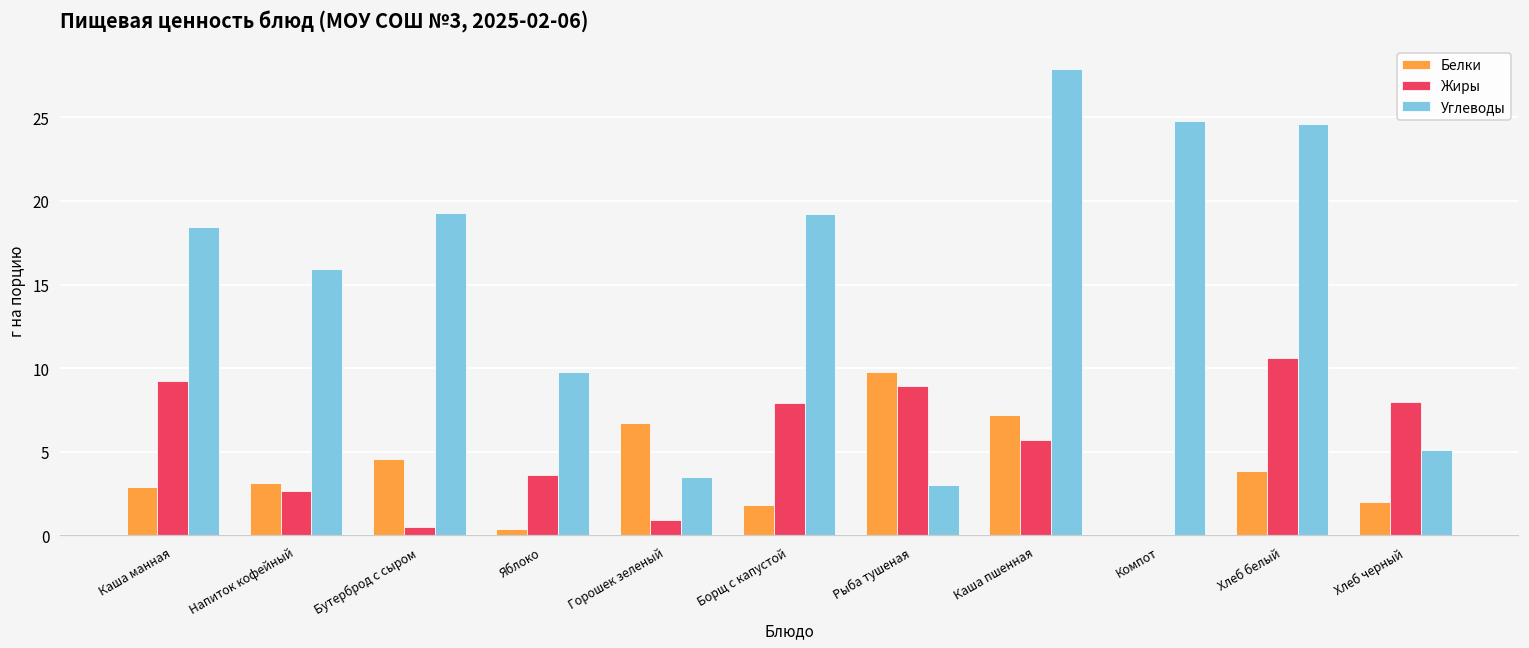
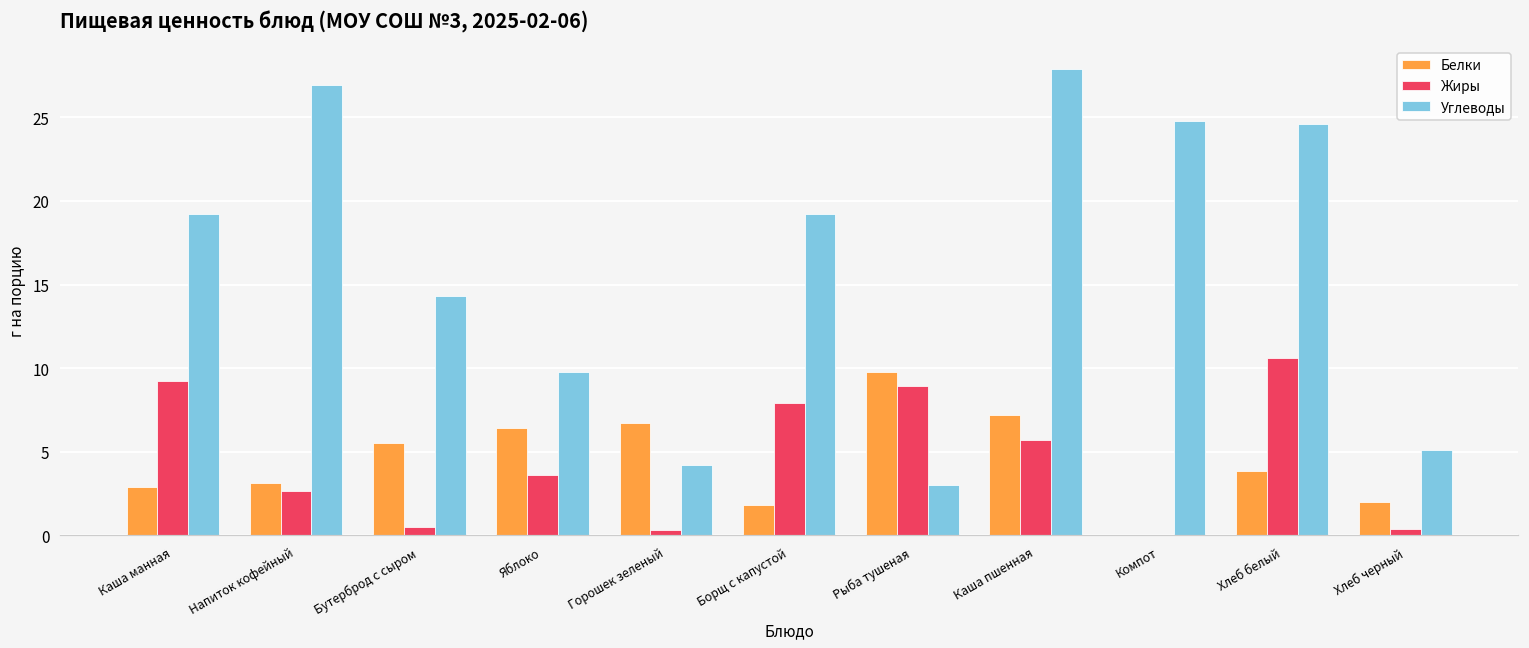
Углеводы, Каша манная: 18.5 -> 19.2
Углеводы, Напиток кофейный: 15.9 -> 26.9
Белки, Бутерброд с сыром: 4.6 -> 5.5
Углеводы, Бутерброд с сыром: 19.3 -> 14.3
Белки, Яблоко: 0.4 -> 6.4
Жиры, Горошек зеленый: 0.9 -> 0.3
Углеводы, Горошек зеленый: 3.5 -> 4.2
Жиры, Хлеб черный: 8.0 -> 0.4
